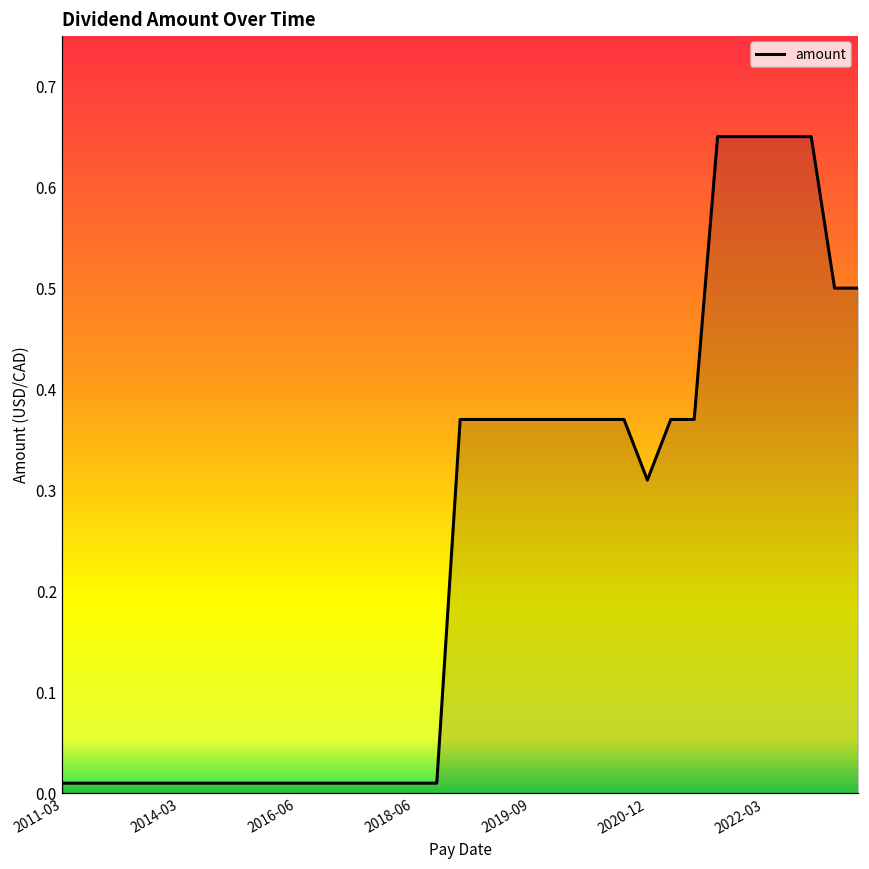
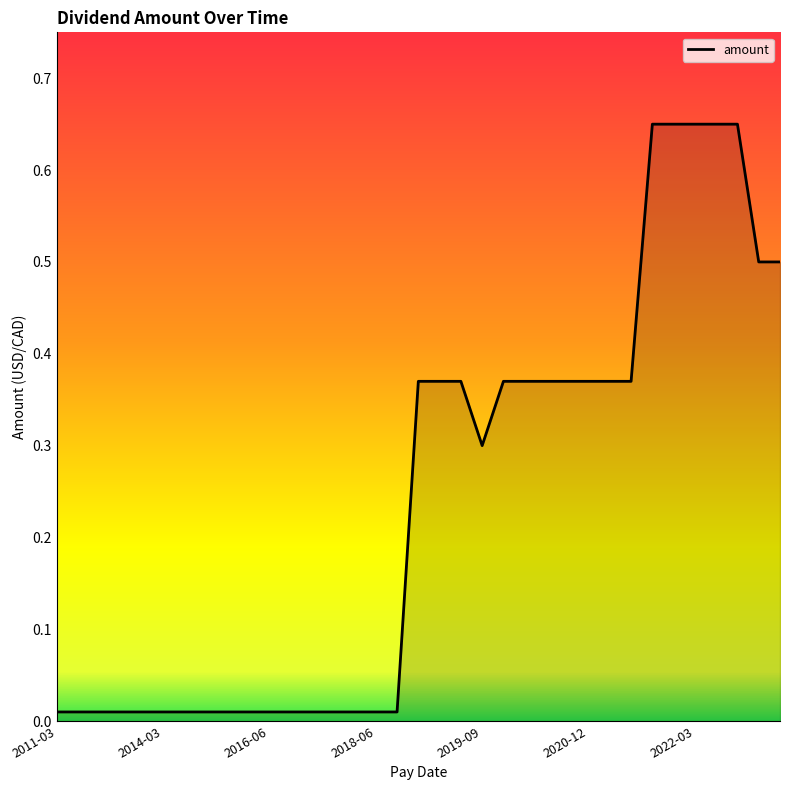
2019-09: 0.37 -> 0.30
2020-12: 0.31 -> 0.37
